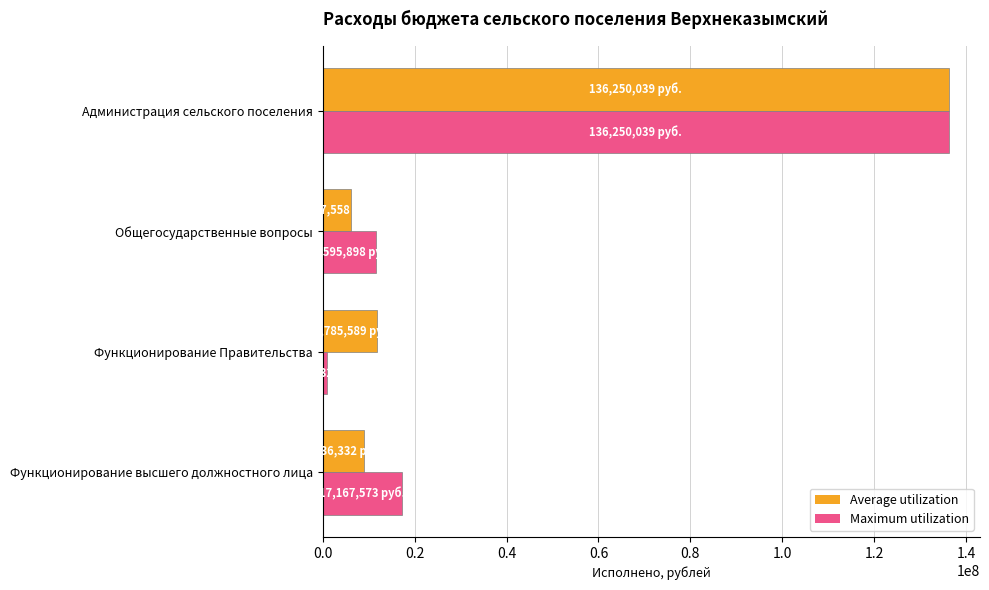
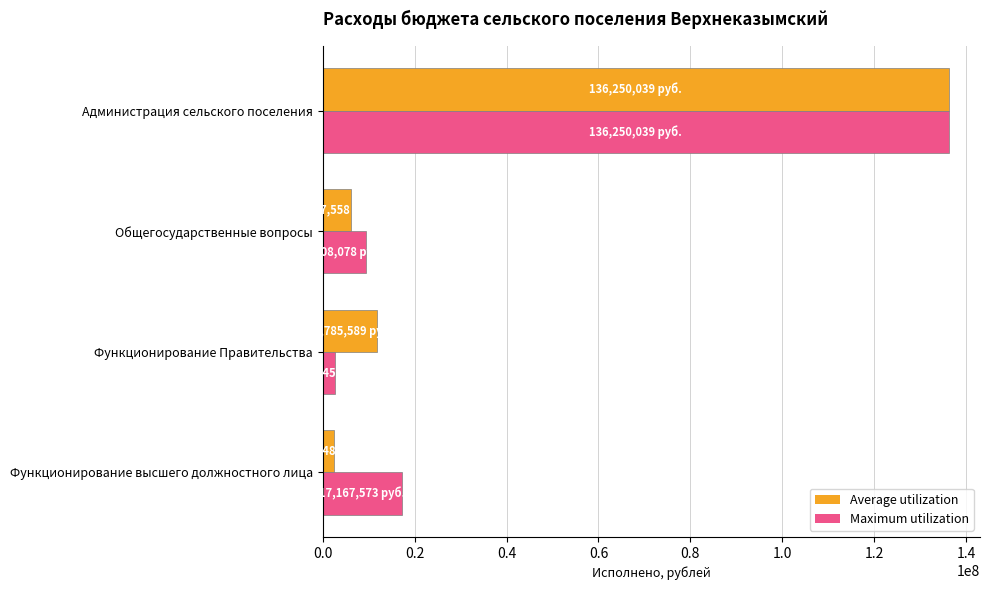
Maximum utilization, Общегосударственные вопросы: 12000000 -> 9000000
Maximum utilization, Функционирование Правительства: 1000000 -> 3000000
Average utilization, Функционирование высшего должностного лица: 9000000 -> 3000000
